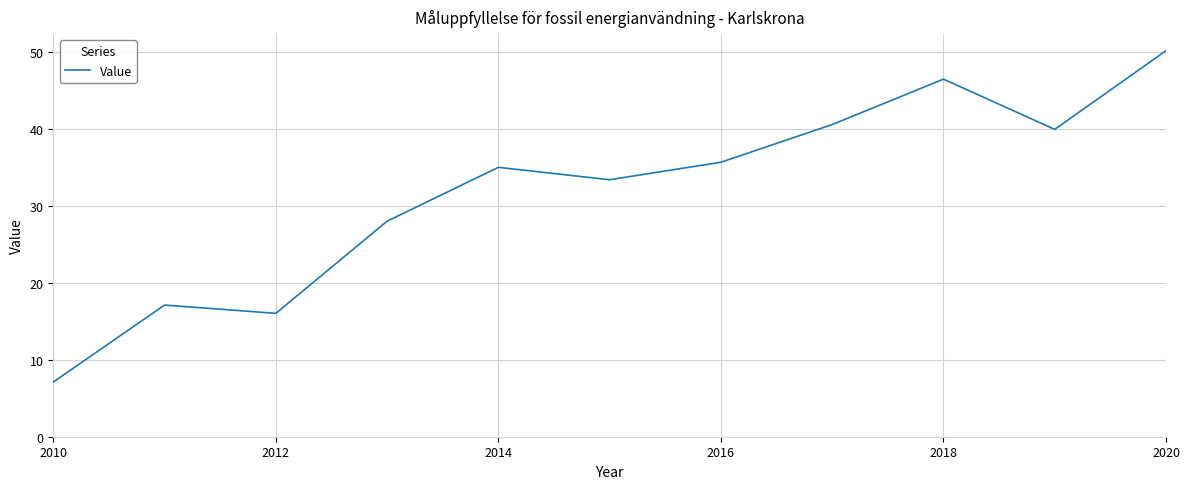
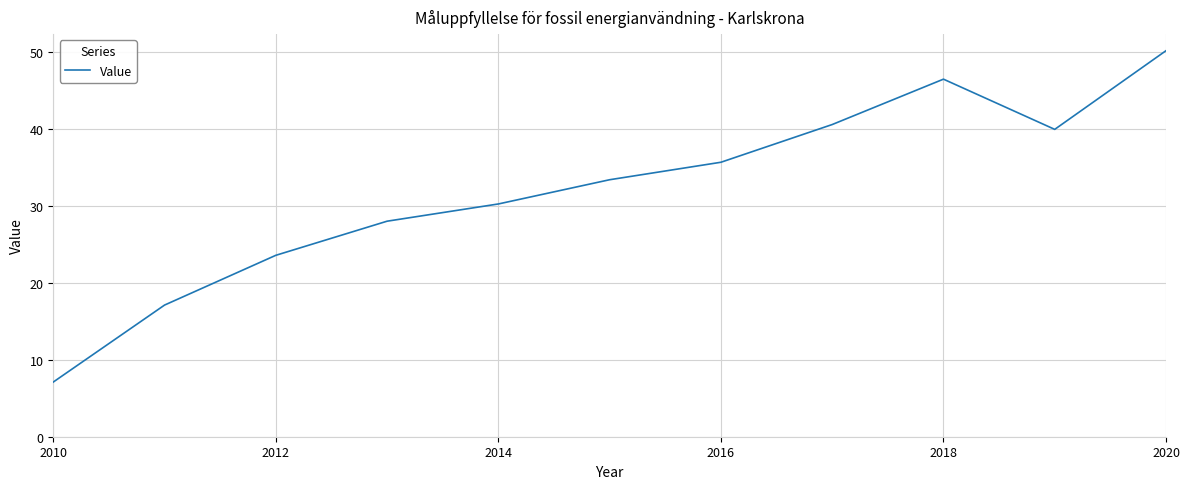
2012: 16 -> 24
2014: 35 -> 30
